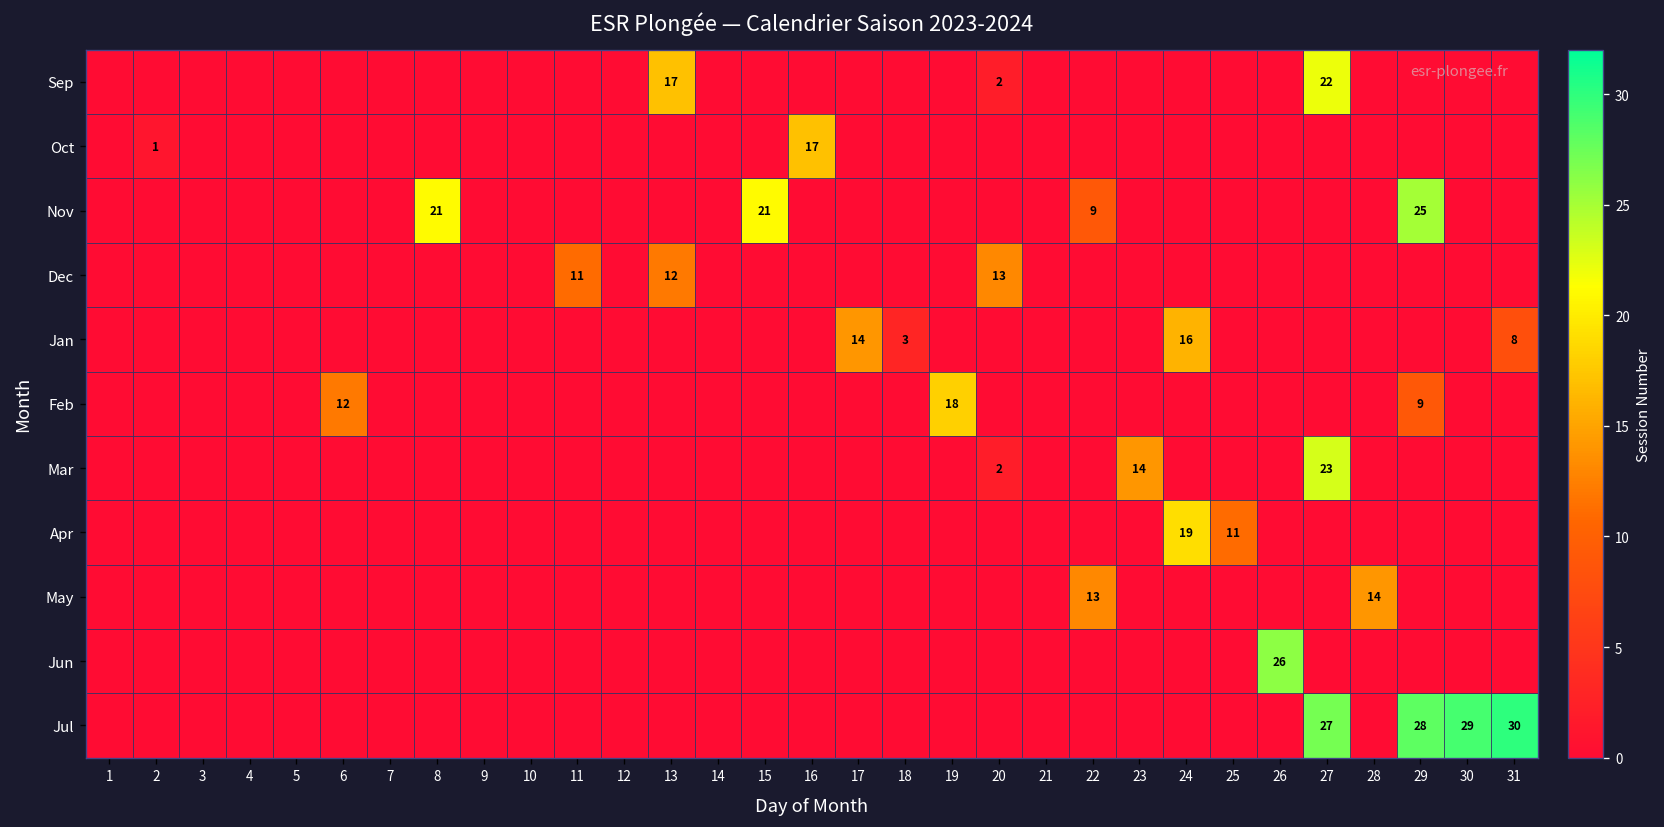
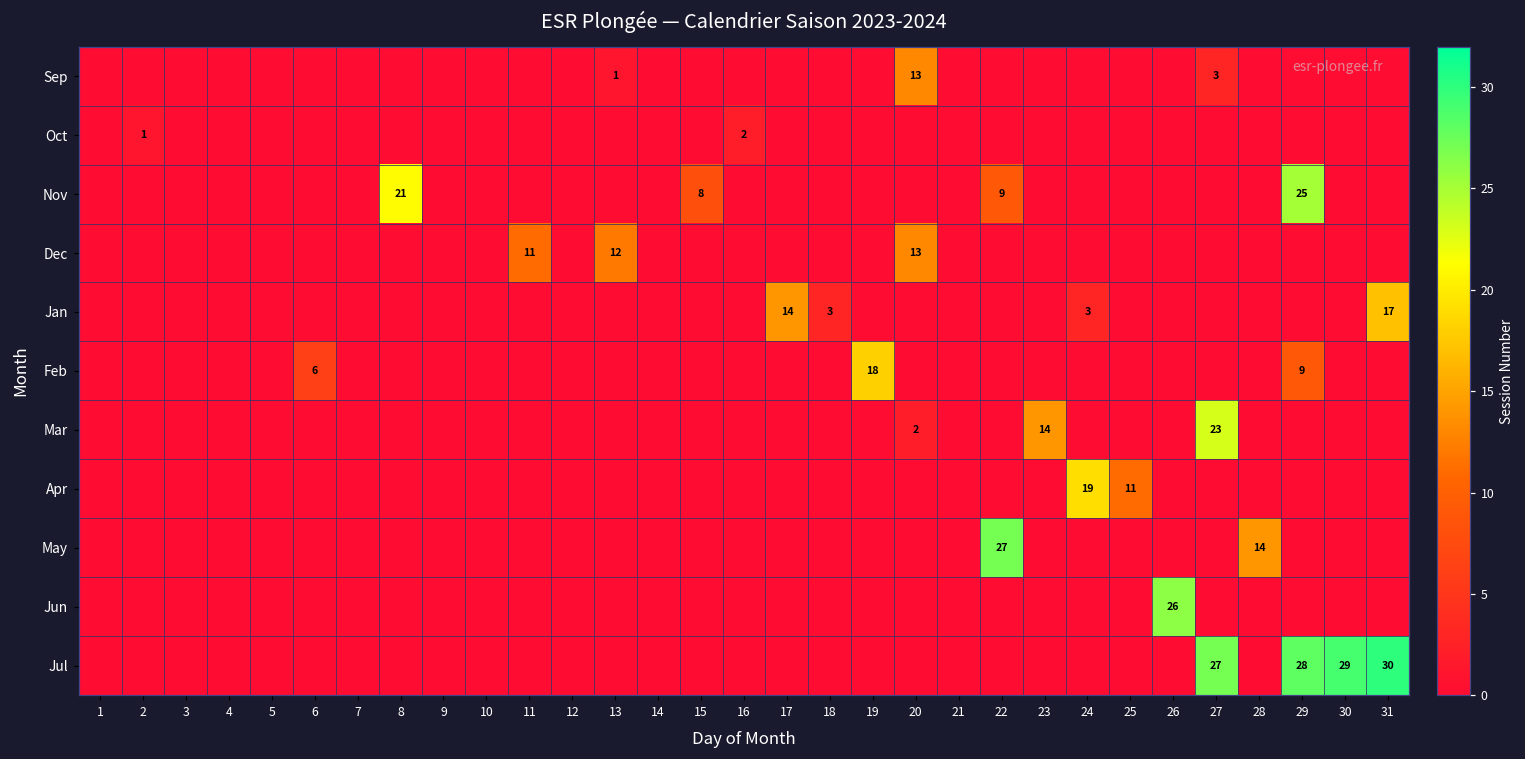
Sep, 13: 17 -> 1
Sep, 20: 2 -> 13
Sep, 27: 22 -> 3
Oct, 16: 17 -> 2
Nov, 15: 21 -> 8
Jan, 24: 16 -> 3
Jan, 31: 8 -> 17
Feb, 6: 12 -> 6
May, 22: 13 -> 27
